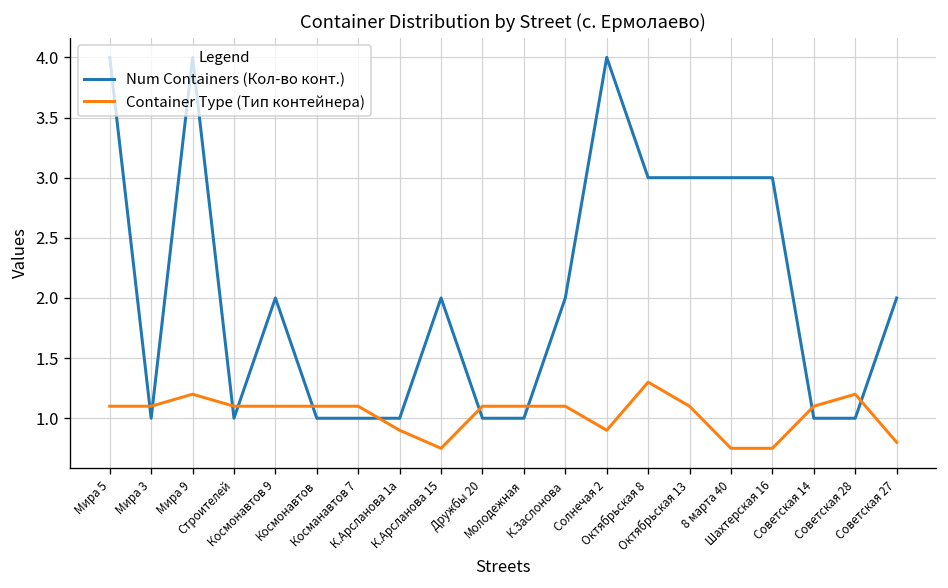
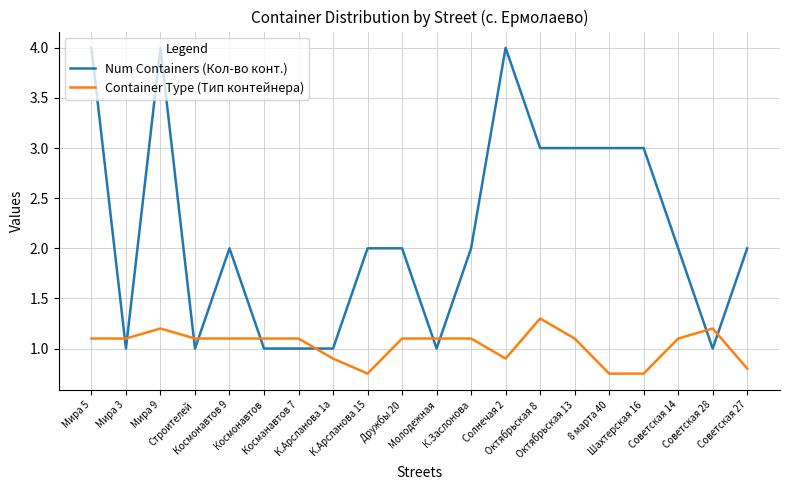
Num Containers (Кол-во конт.), Дружбы 20: 1 -> 2
Num Containers (Кол-во конт.), Советская 14: 1 -> 2
